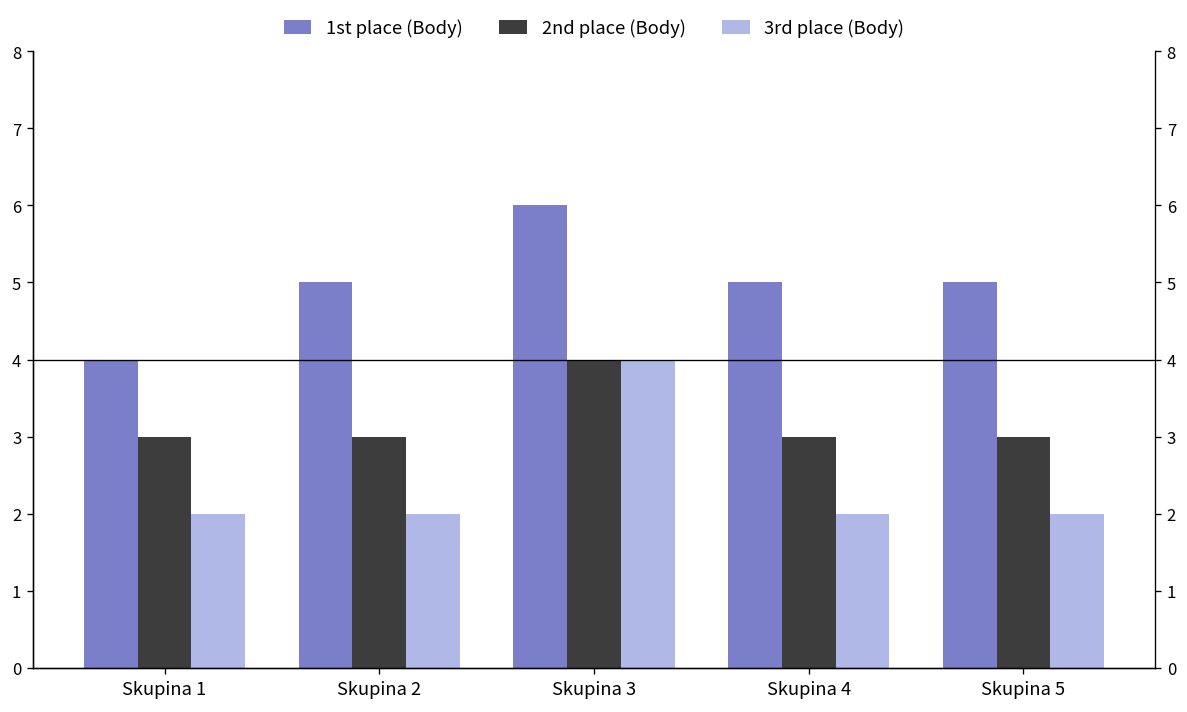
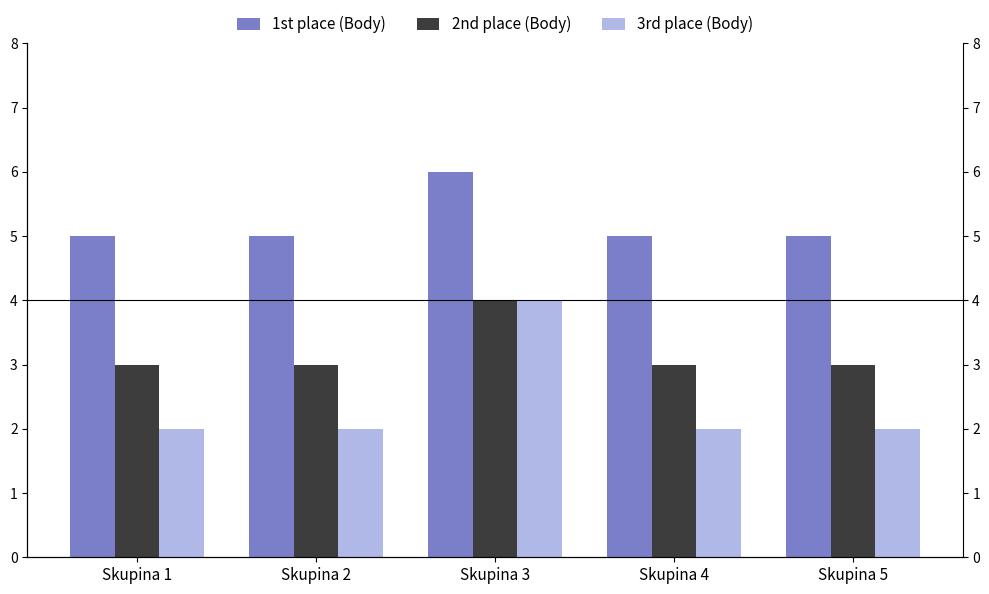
1st place (Body), Skupina 1: 4 -> 5
